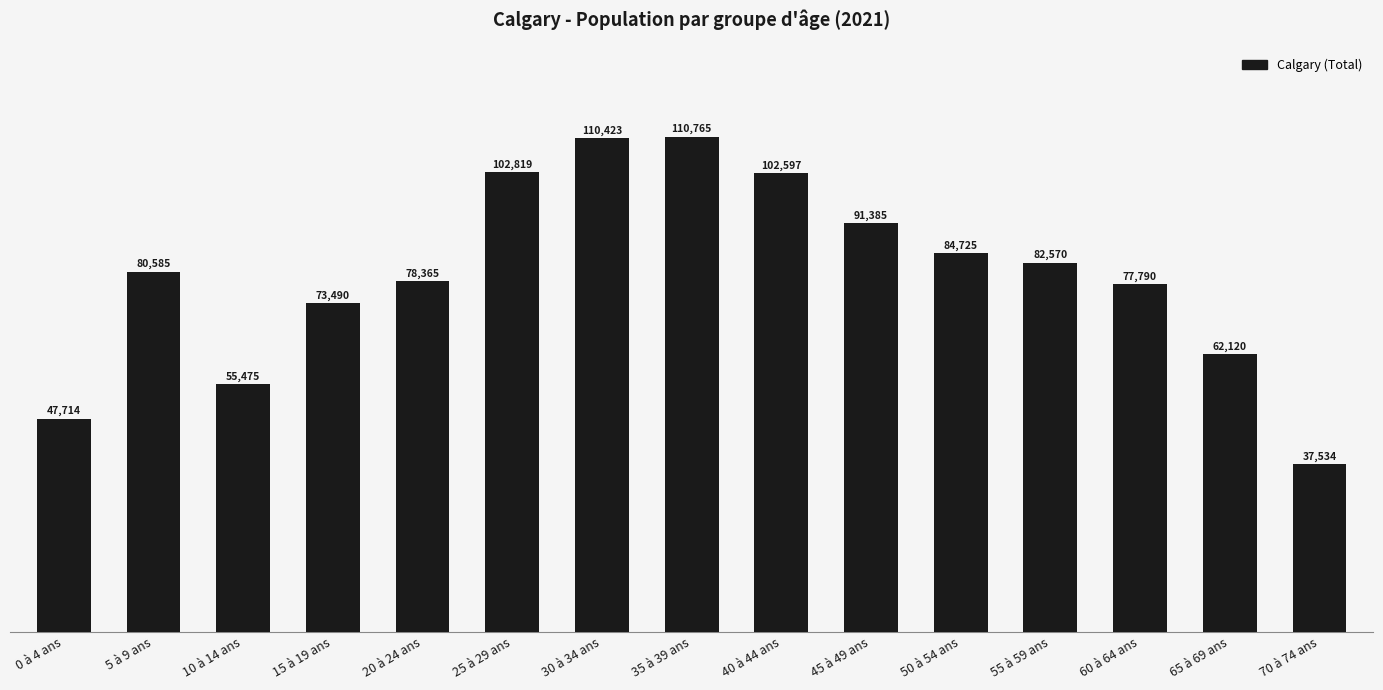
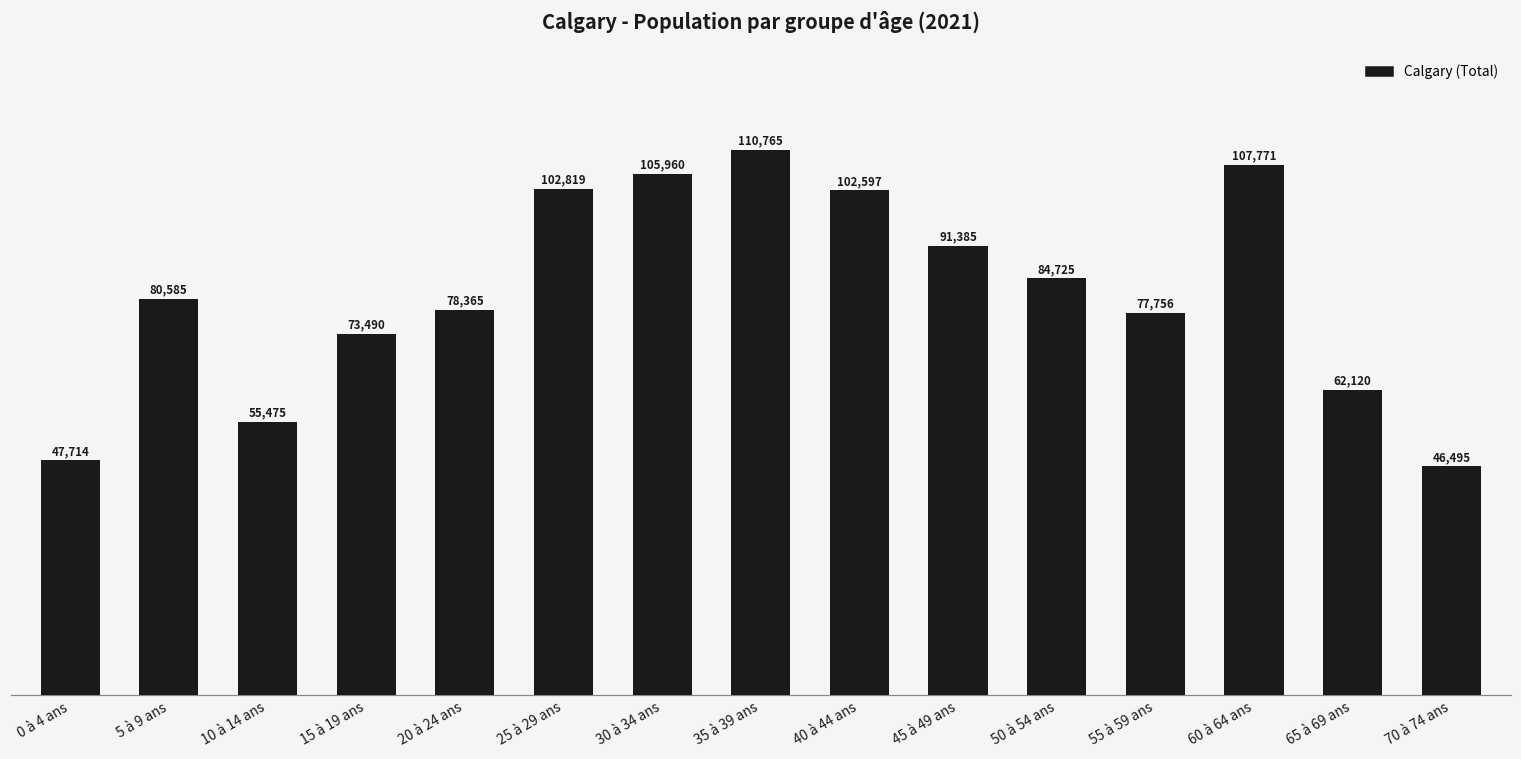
30 à 34 ans: 110,423 -> 105,960
55 à 59 ans: 82,570 -> 77,756
60 à 64 ans: 77,790 -> 107,771
70 à 74 ans: 37,534 -> 46,495
